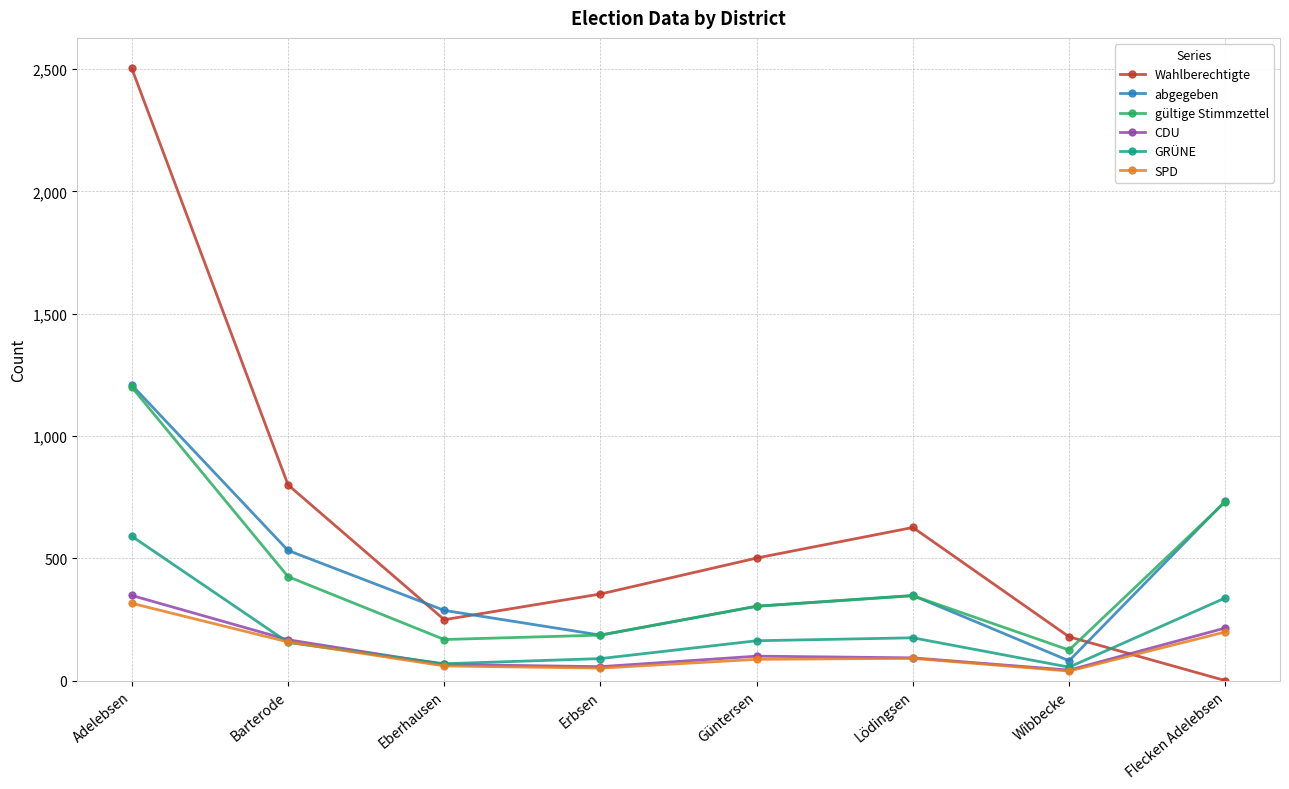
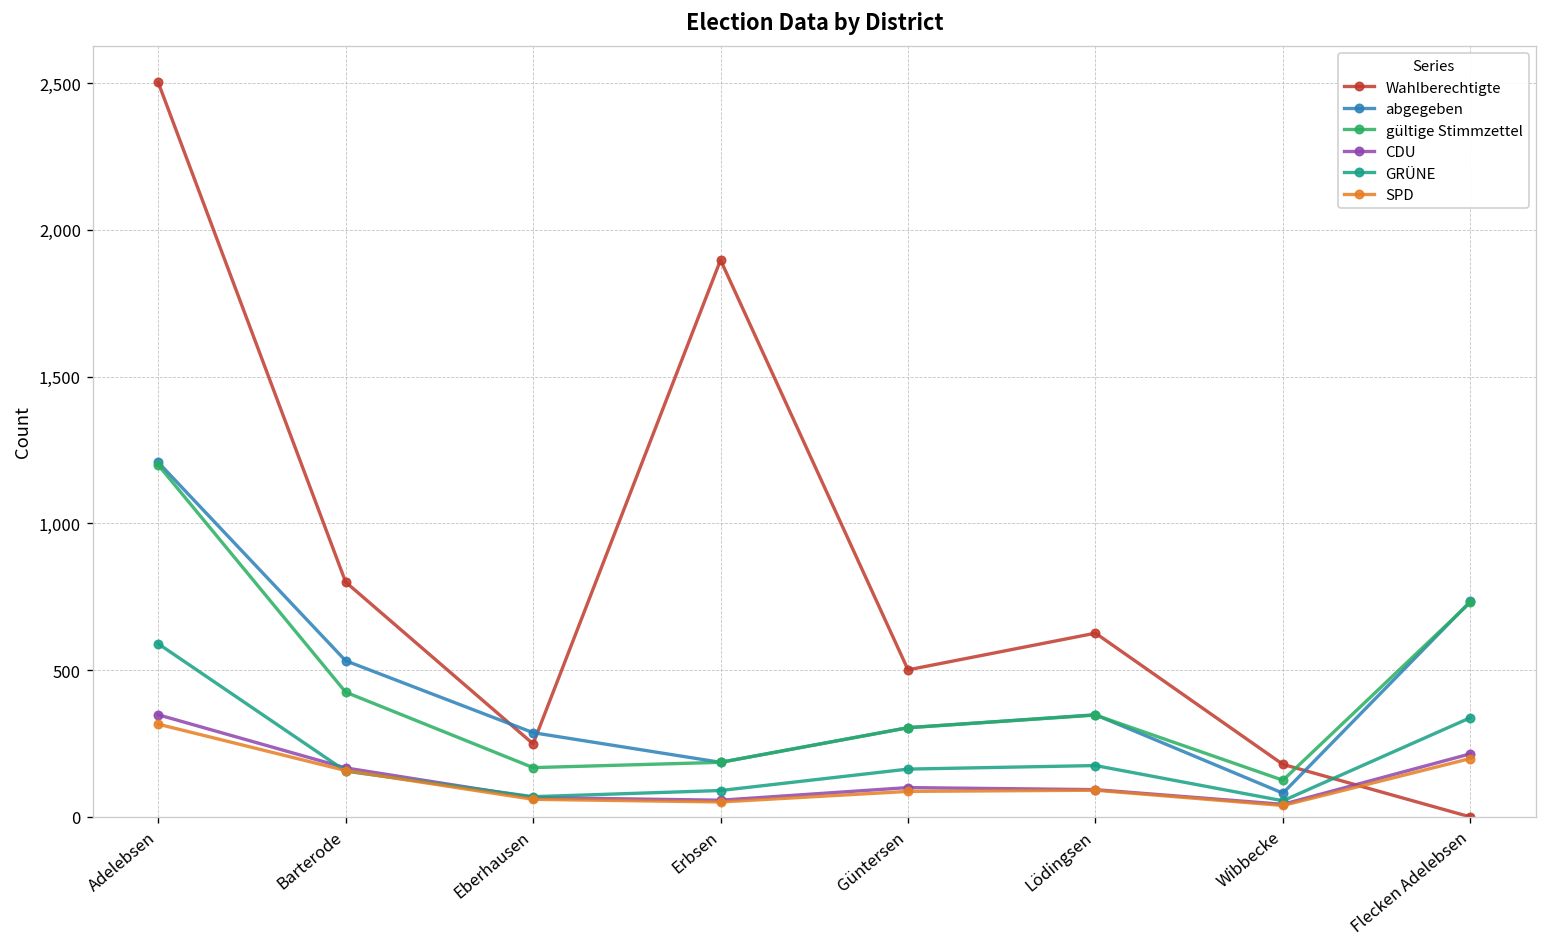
Wahlberechtigte, Erbsen: 350 -> 1,900
